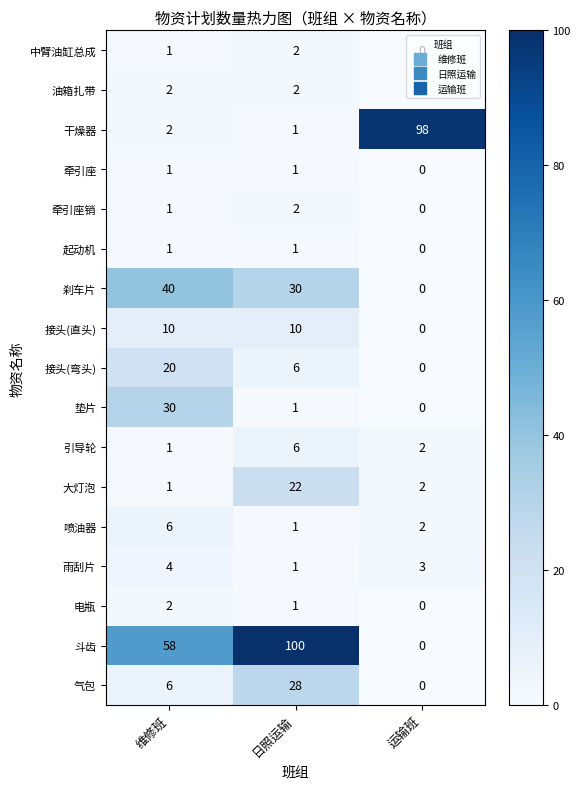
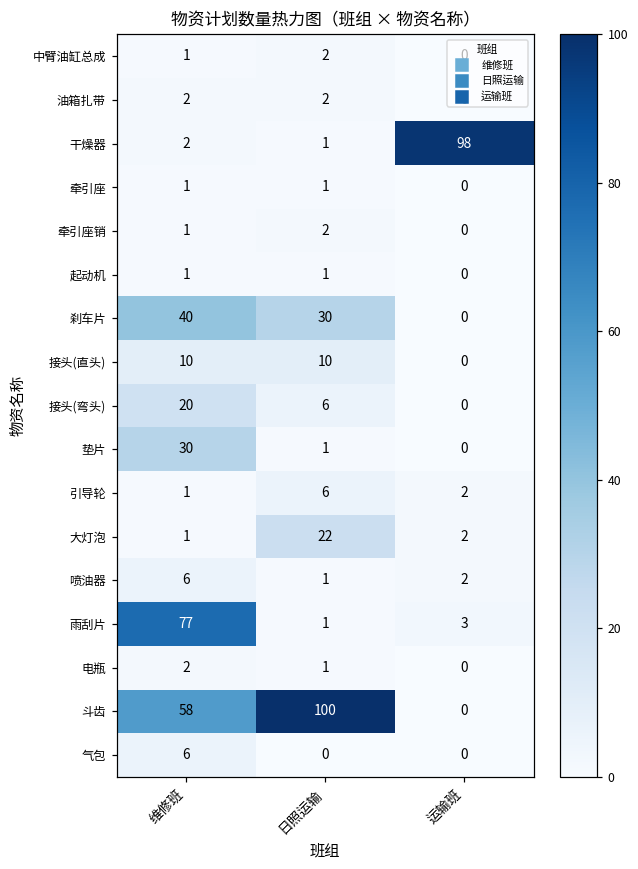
雨刮片, 维修班: 4 -> 77
气包, 日照运输: 28 -> 0
